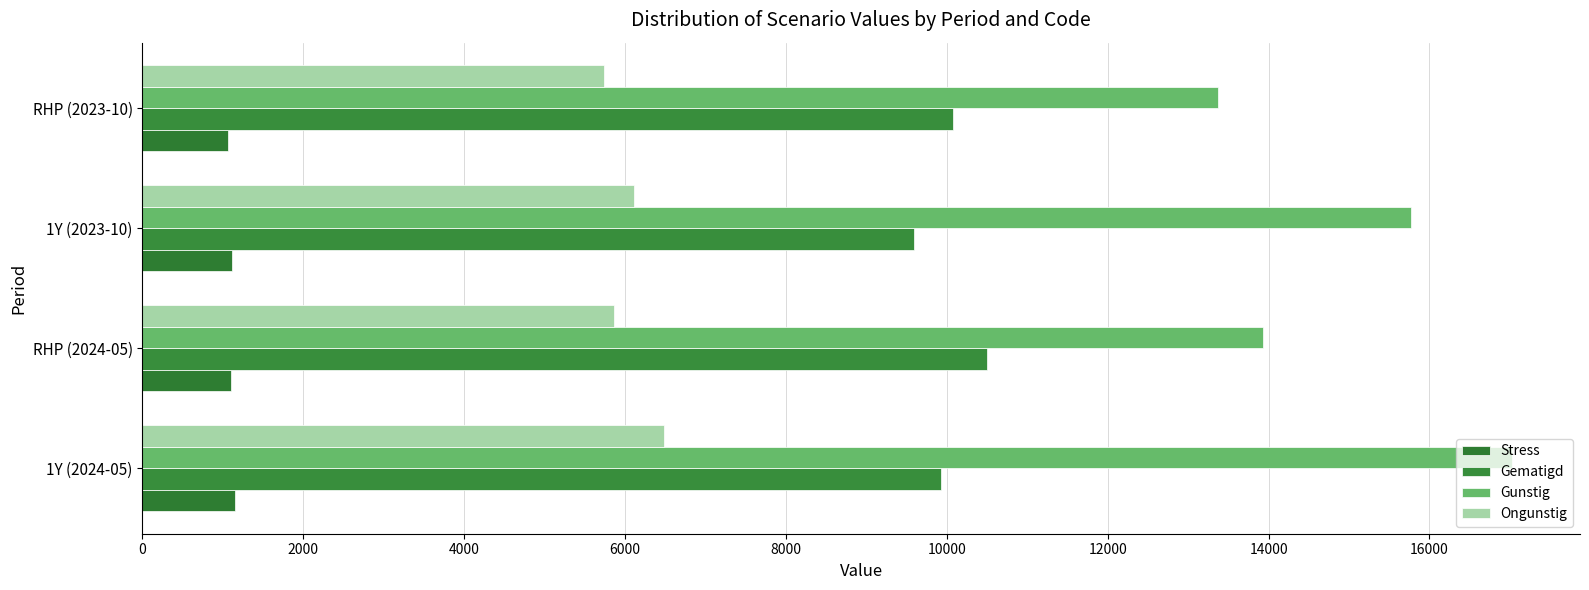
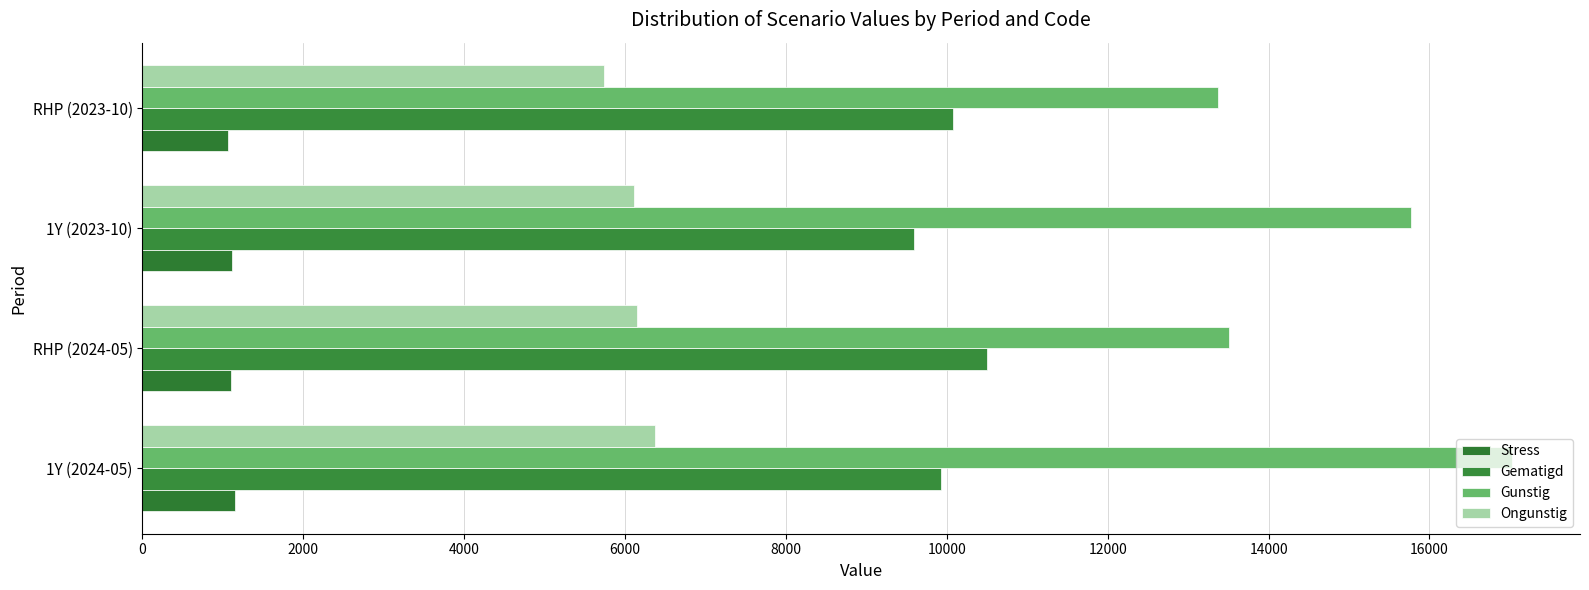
Ongunstig, RHP (2024-05): 5900 -> 6200
Gunstig, RHP (2024-05): 13900 -> 13500
Ongunstig, 1Y (2024-05): 6500 -> 6400
